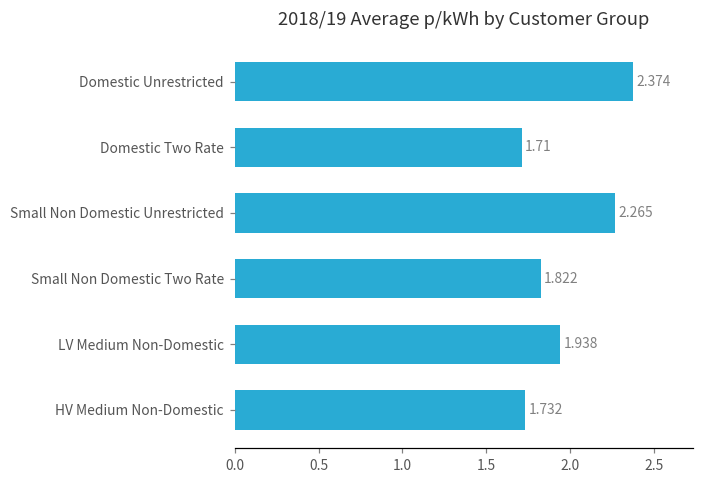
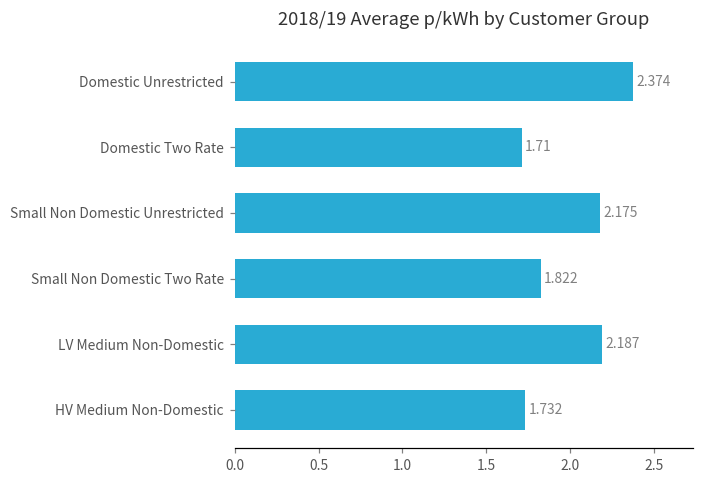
Small Non Domestic Unrestricted: 2.265 -> 2.175
LV Medium Non-Domestic: 1.938 -> 2.187
